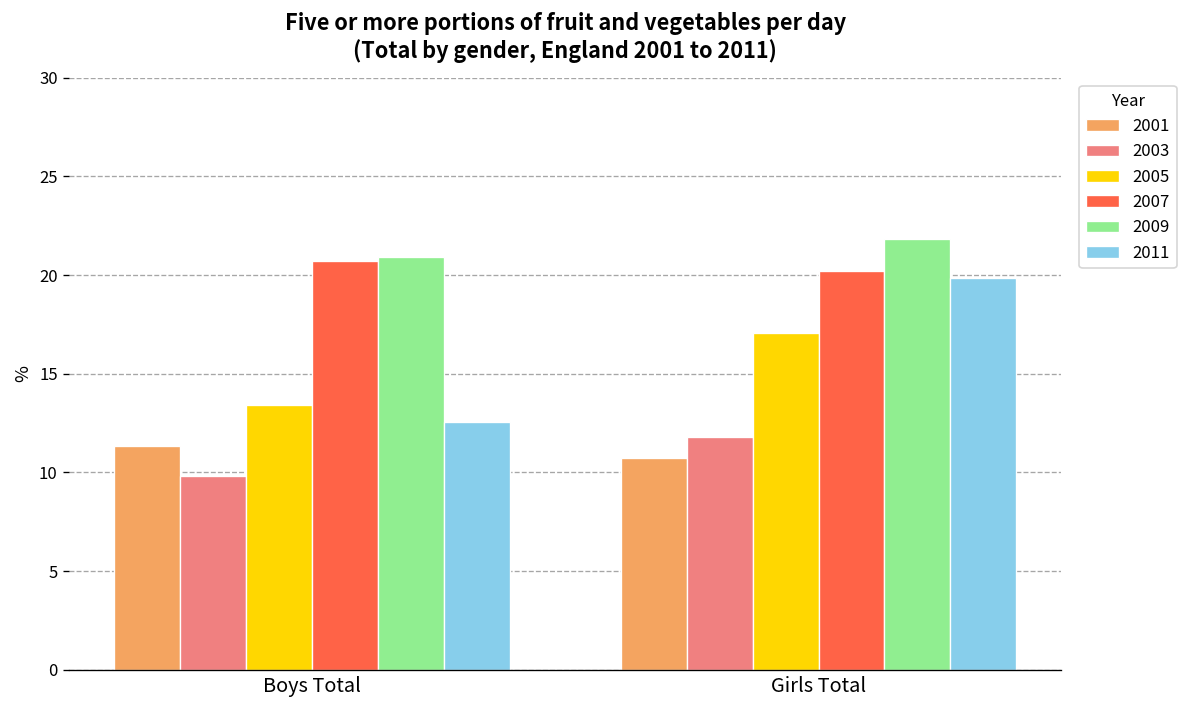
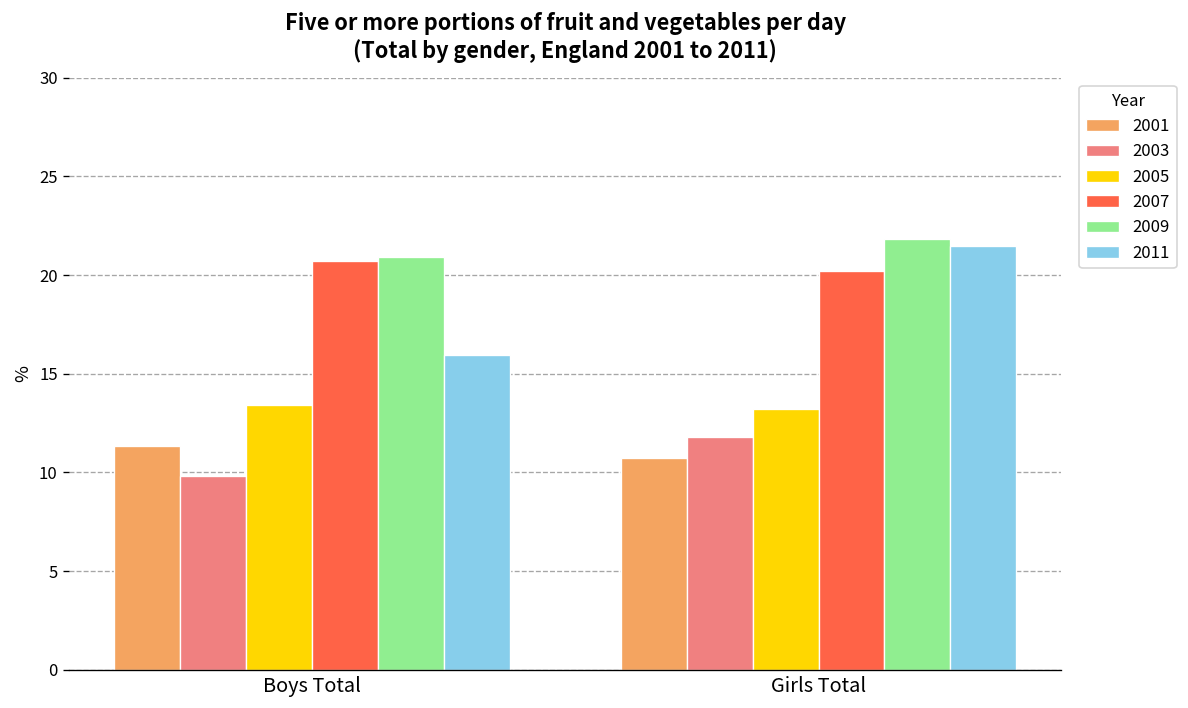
2011, Boys Total: 12.6 -> 15.9
2005, Girls Total: 17.0 -> 13.2
2011, Girls Total: 19.8 -> 21.5
